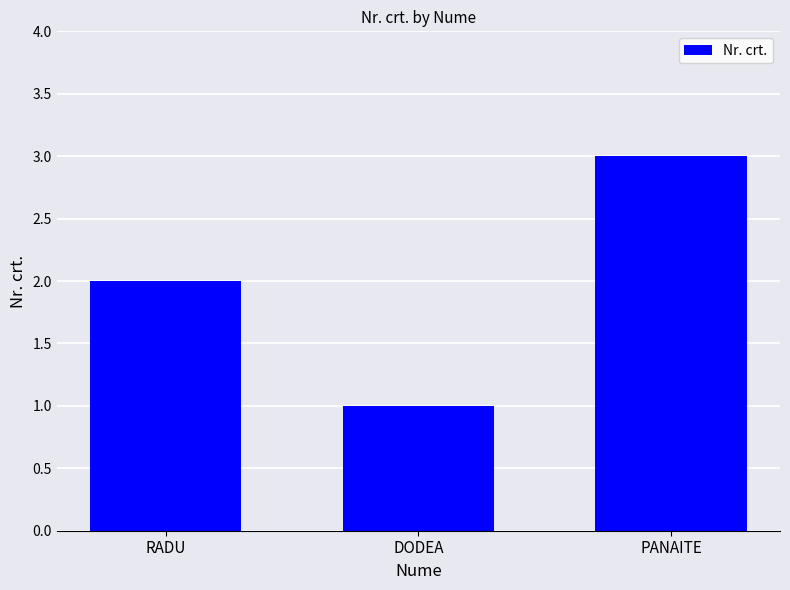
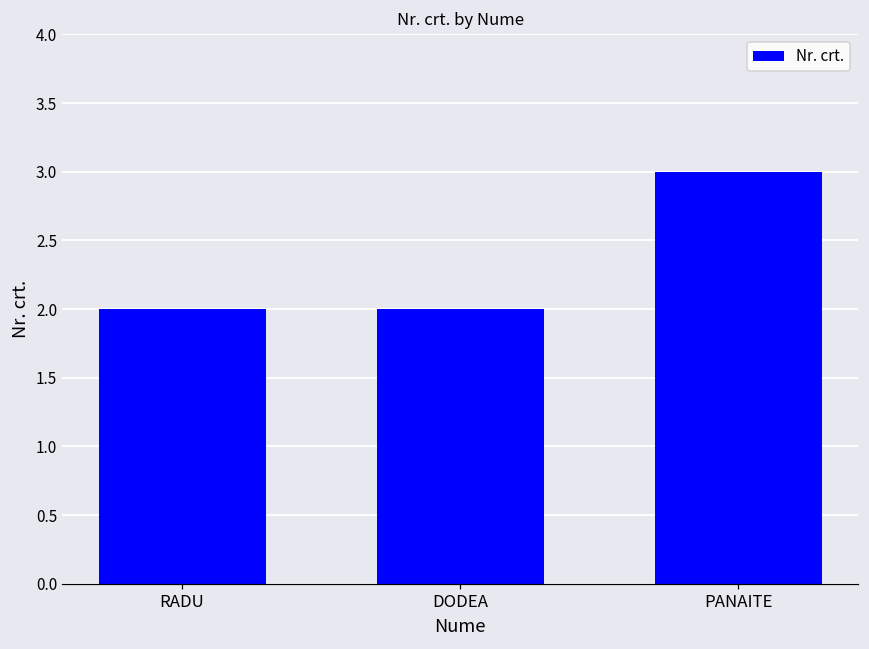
DODEA: 1 -> 2
